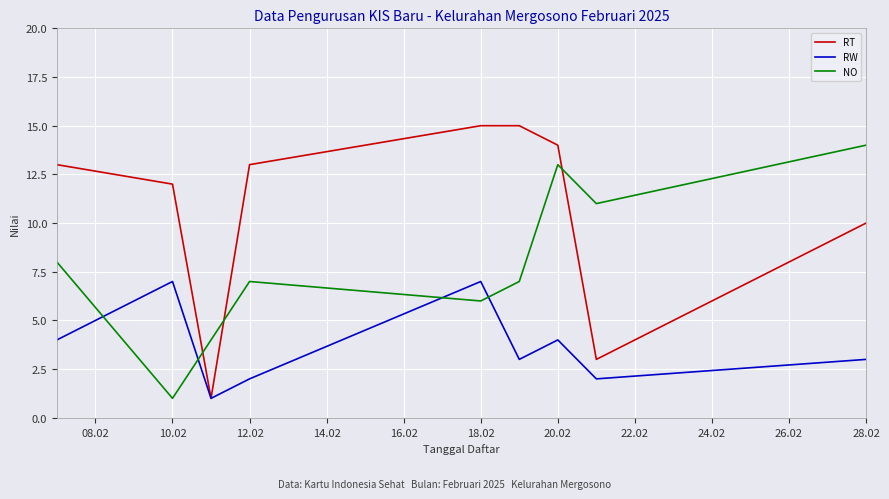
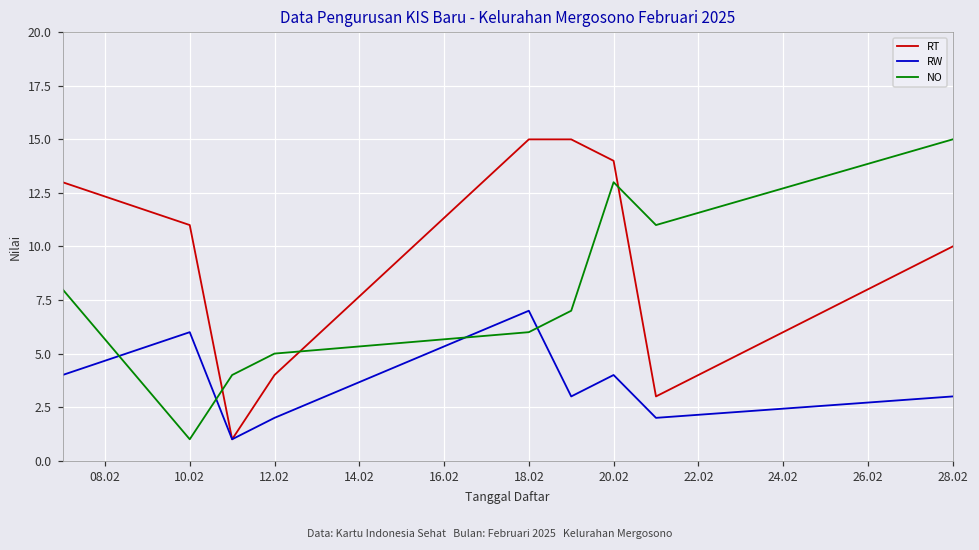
RT, 10.02: 12 -> 11
RW, 10.02: 7 -> 6
RT, 12.02: 13 -> 4
NO, 12.02: 7 -> 5
NO, 28.02: 14 -> 15
